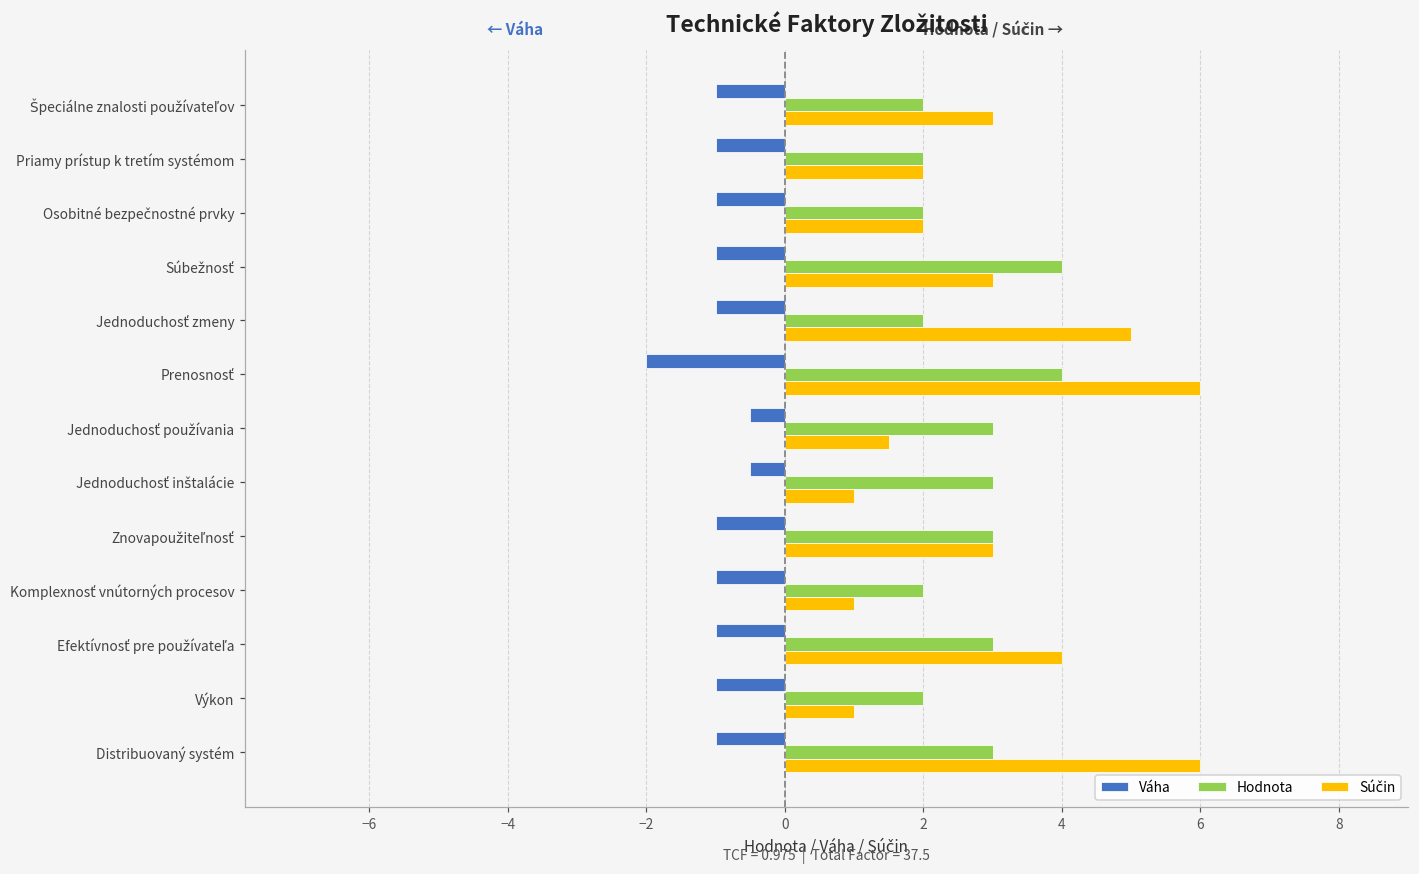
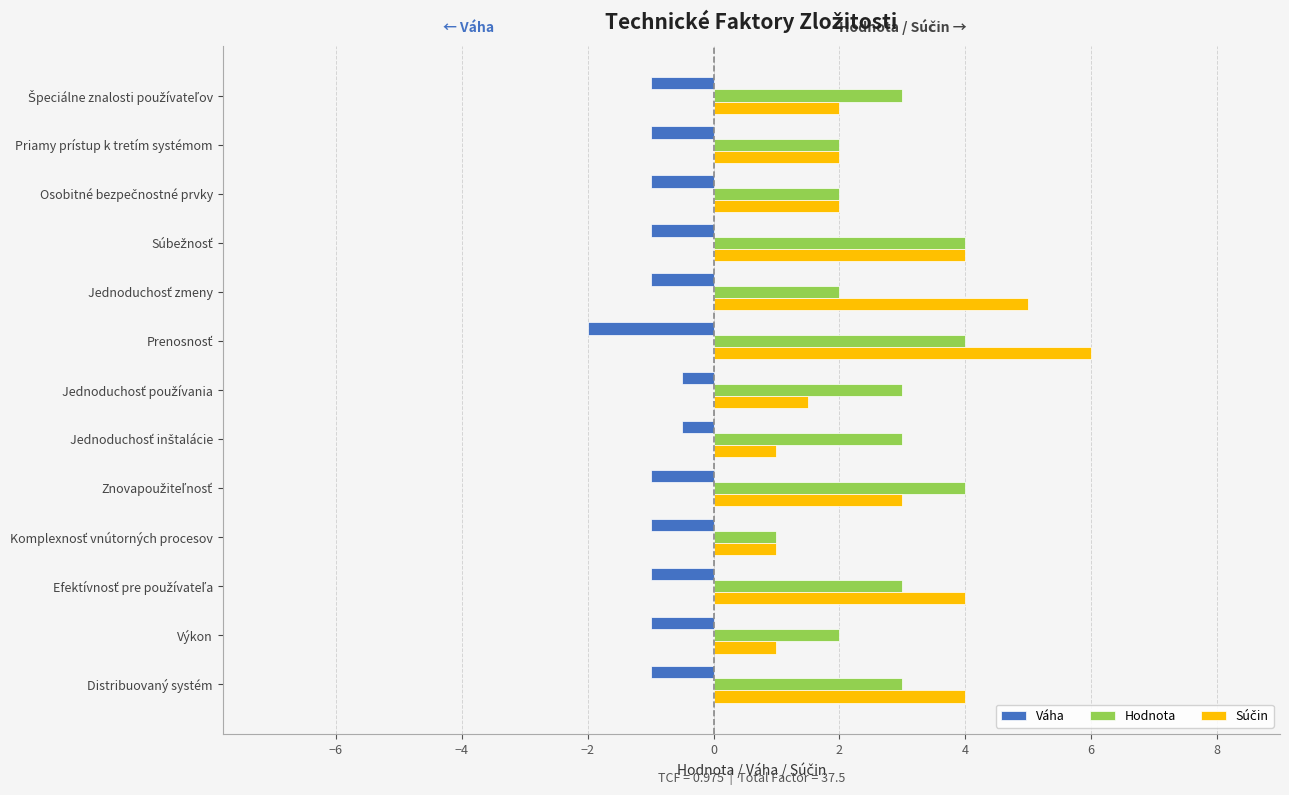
Hodnota, Špeciálne znalosti používateľov: 2 -> 3
Súčin, Špeciálne znalosti používateľov: 3 -> 2
Súčin, Súbežnosť: 3 -> 4
Hodnota, Znovapoužiteľnosť: 3 -> 4
Hodnota, Komplexnosť vnútorných procesov: 2 -> 1
Súčin, Distribuovaný systém: 6 -> 4
